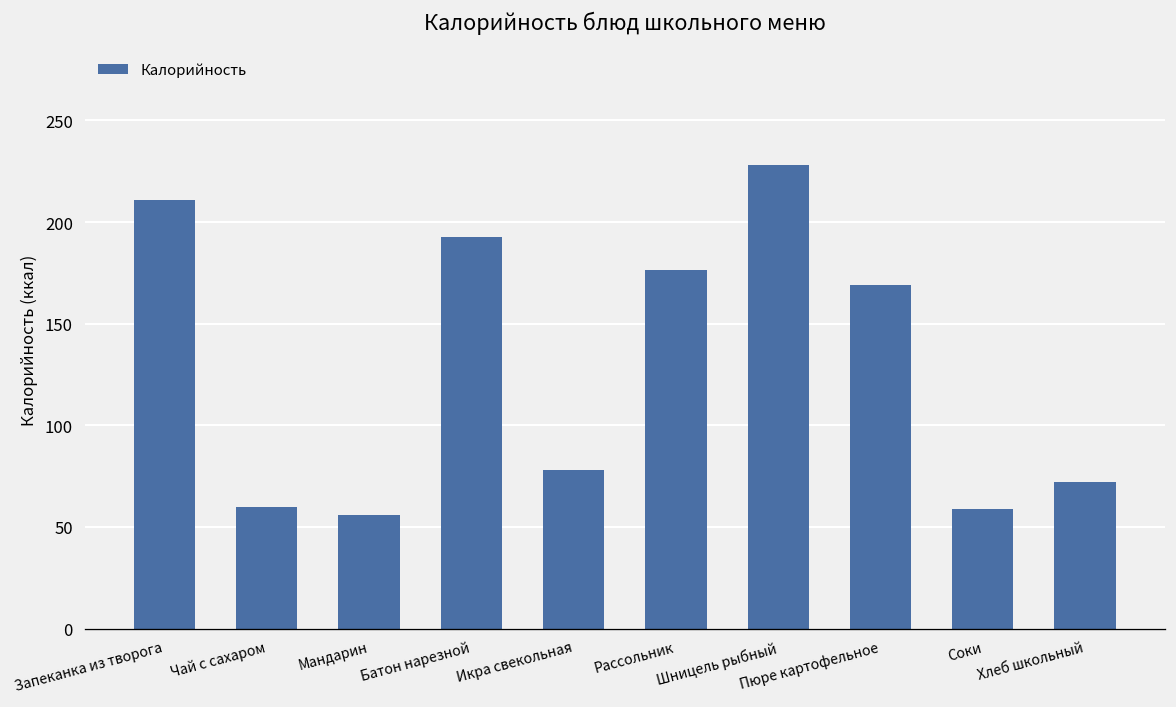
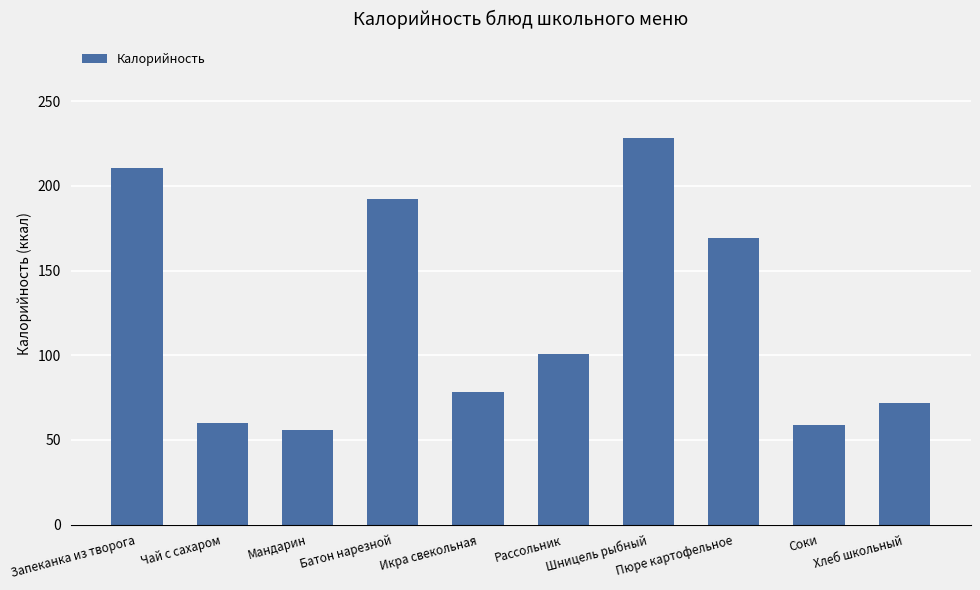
Рассольник: 177 -> 101
